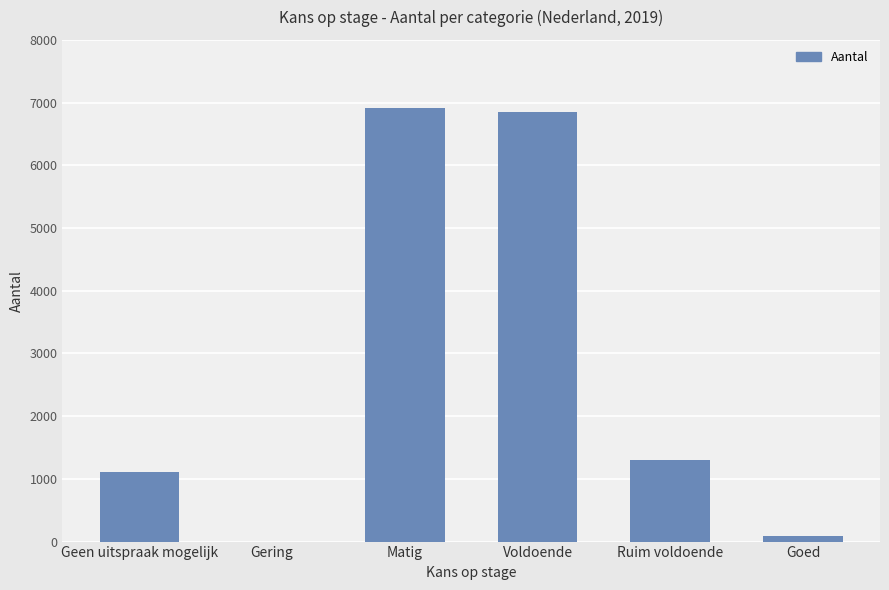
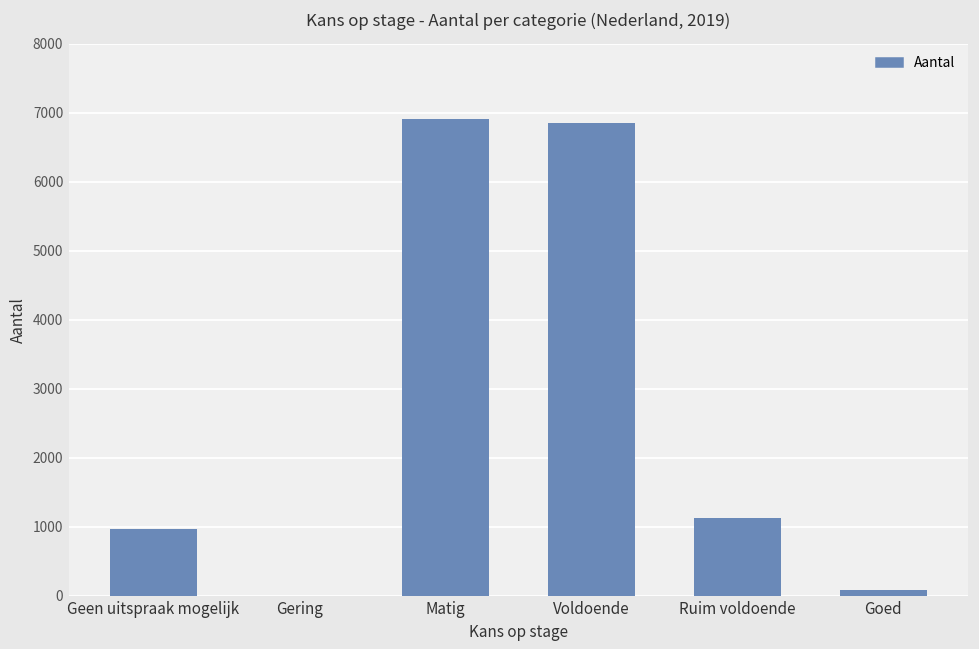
Geen uitspraak mogelijk: 1100 -> 1000
Ruim voldoende: 1300 -> 1100
